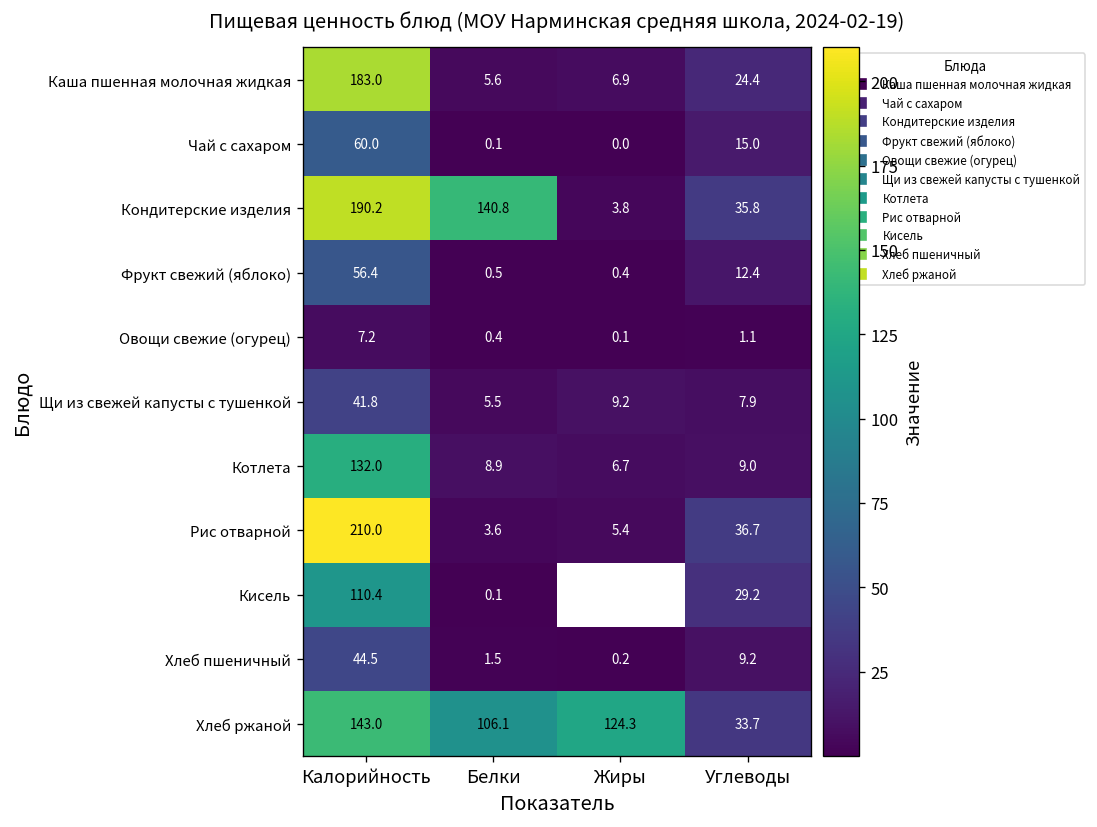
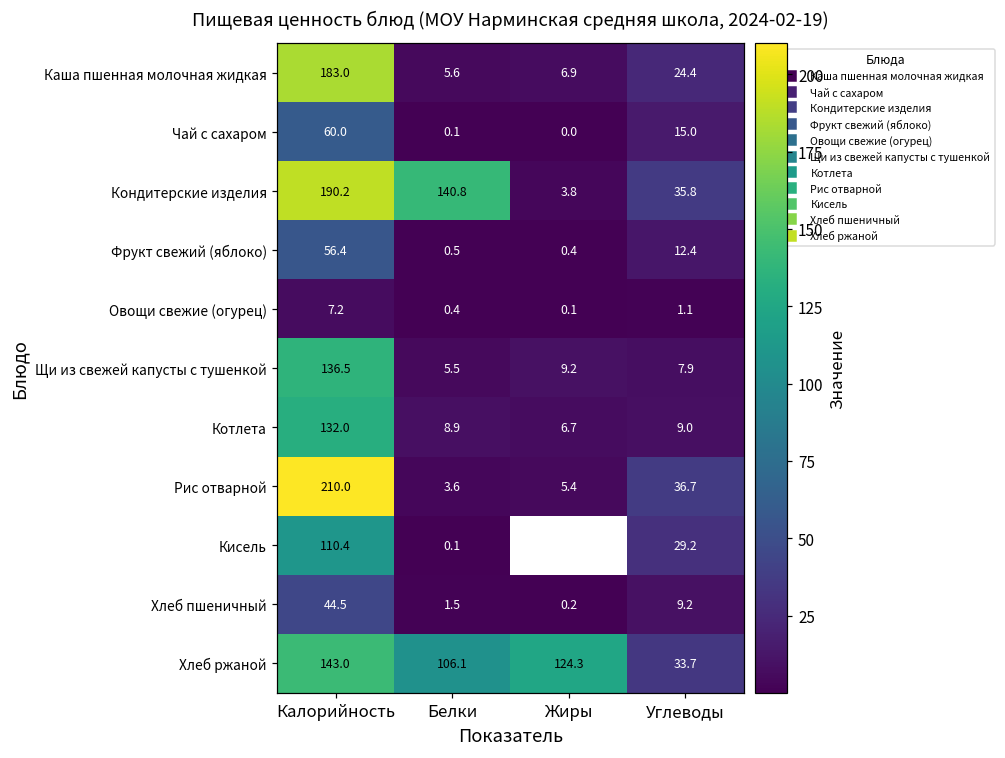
Щи из свежей капусты с тушенкой, Калорийность: 41.8 -> 136.5
